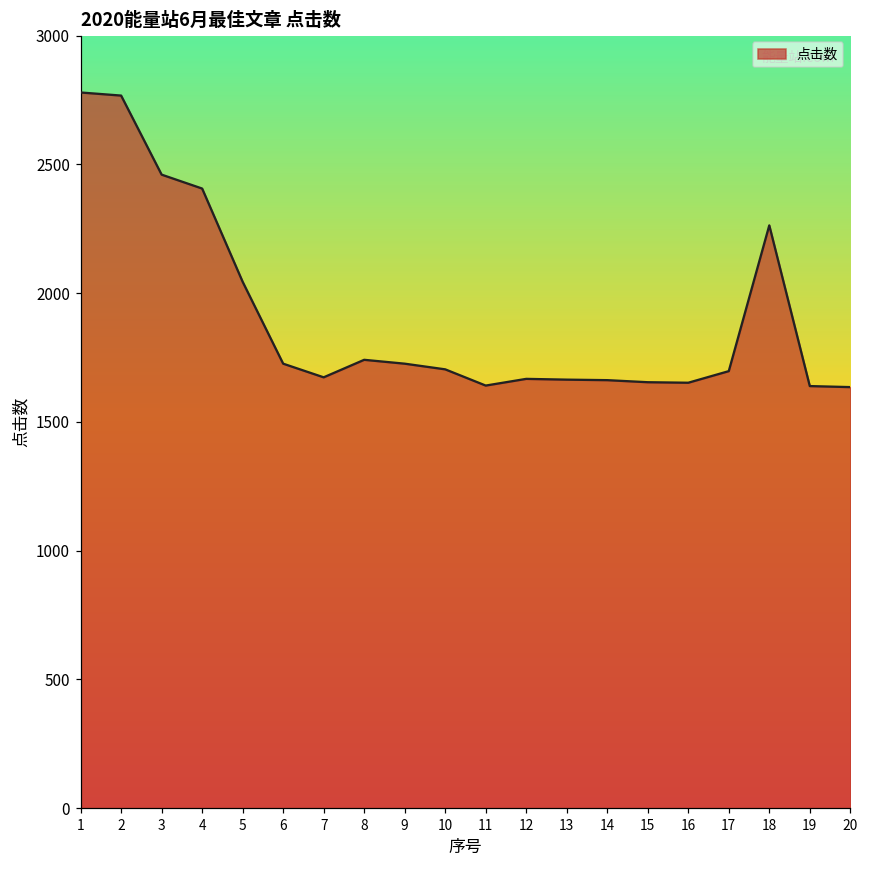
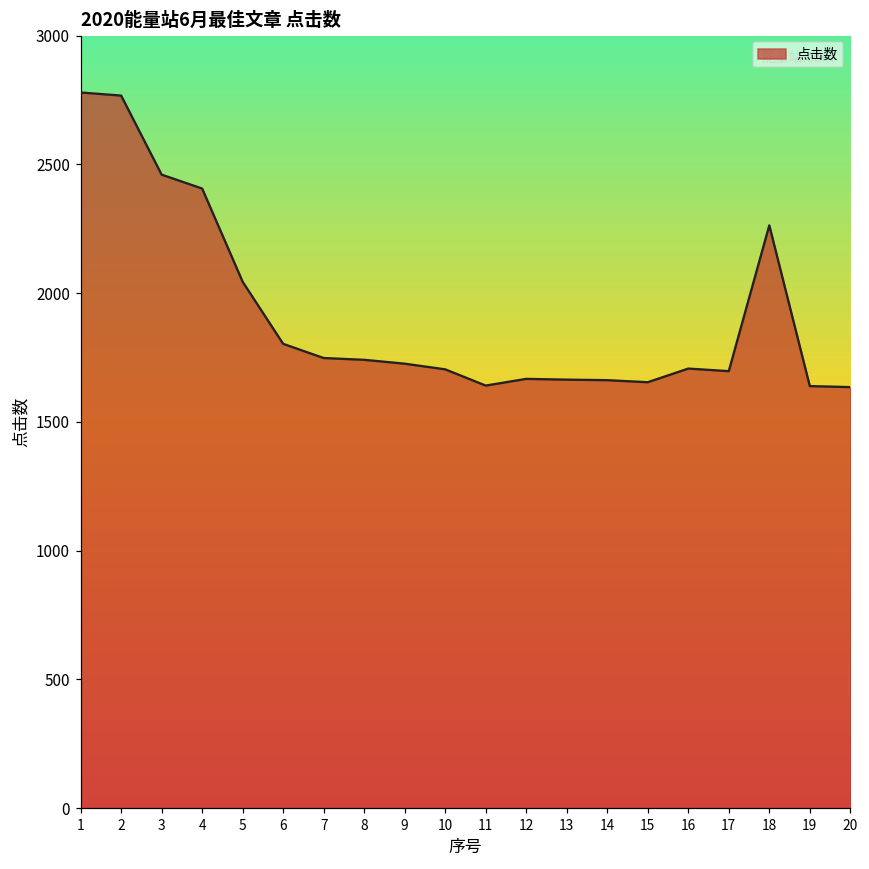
6: 1730 -> 1800
7: 1670 -> 1750
16: 1650 -> 1710
